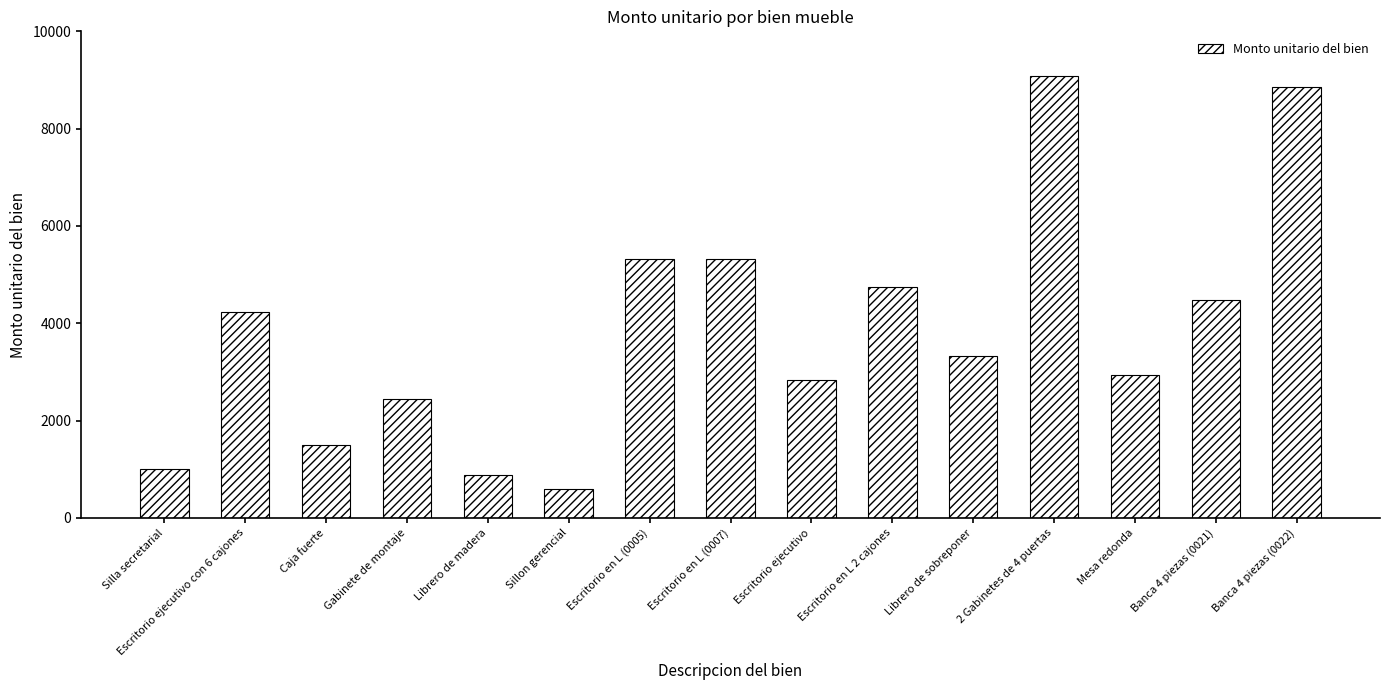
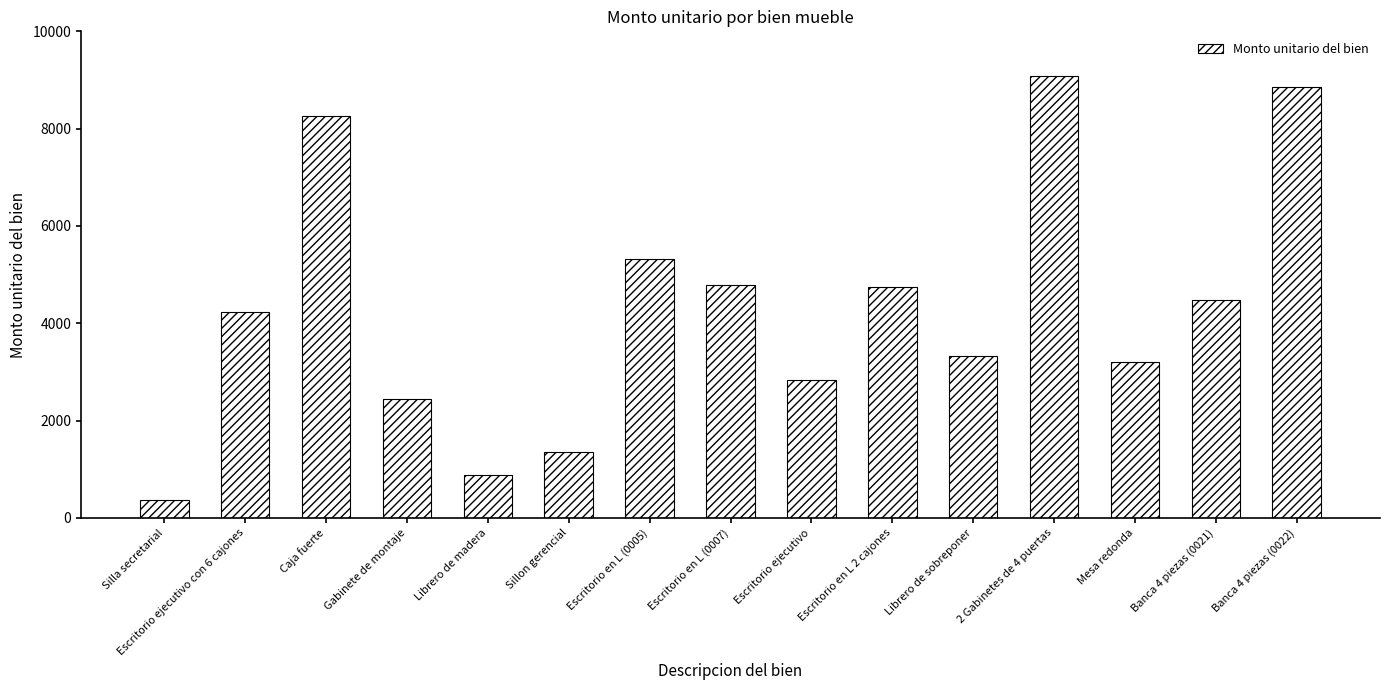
Silla secretarial: 1000 -> 400
Caja fuerte: 1500 -> 8300
Sillon gerencial: 600 -> 1300
Escritorio en L (0007): 5300 -> 4800
Mesa redonda: 2900 -> 3200
